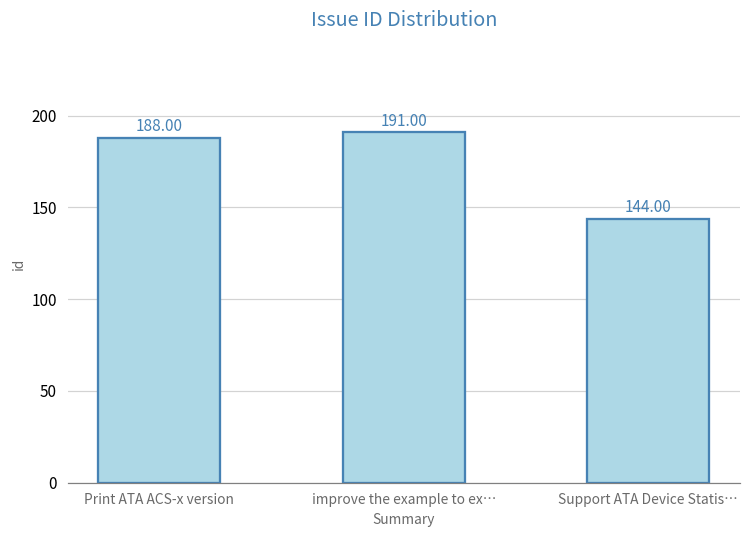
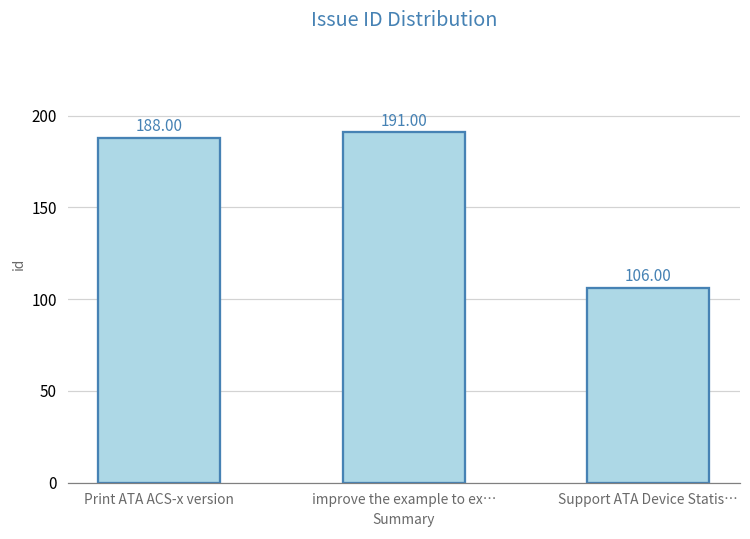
Support ATA Device Statis…: 144.00 -> 106.00
